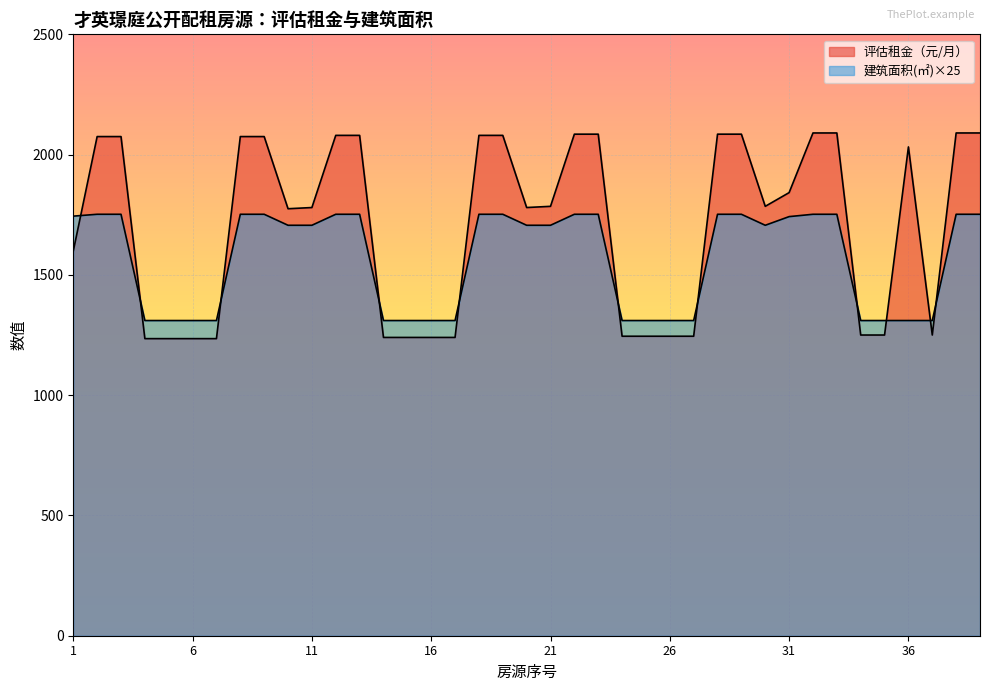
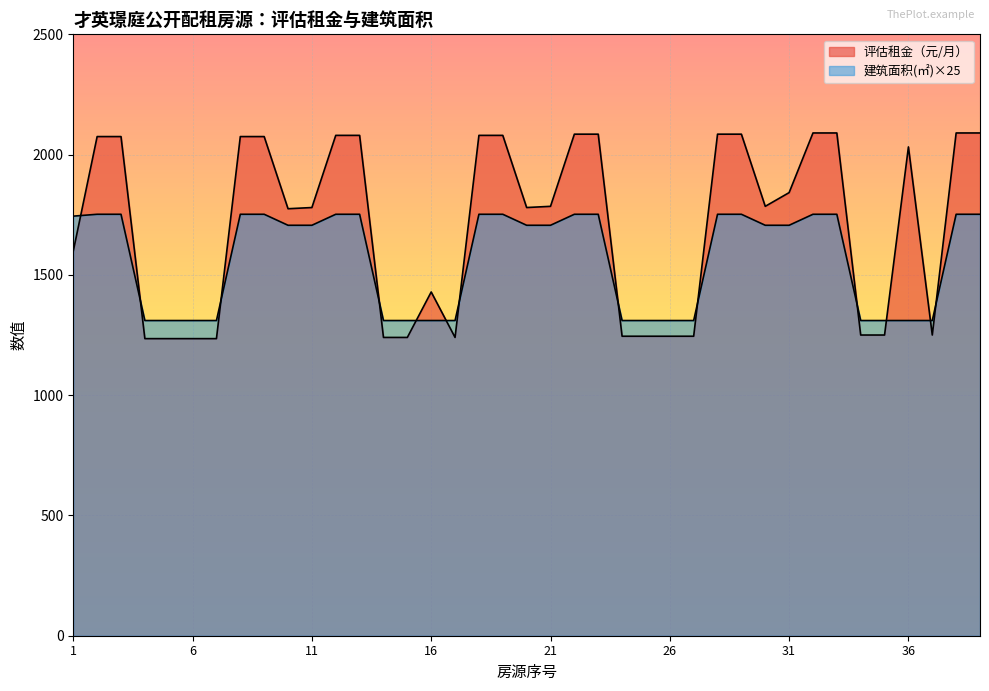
评估租金（元/月）, 16: 1240 -> 1430
建筑面积(㎡)×25, 31: 1740 -> 1710
